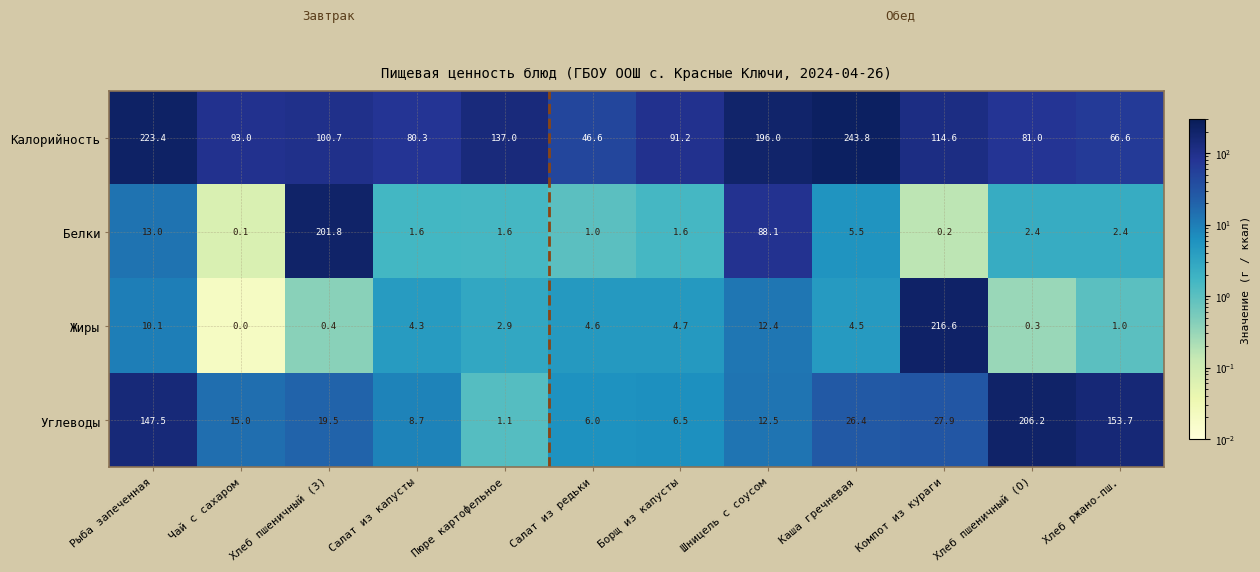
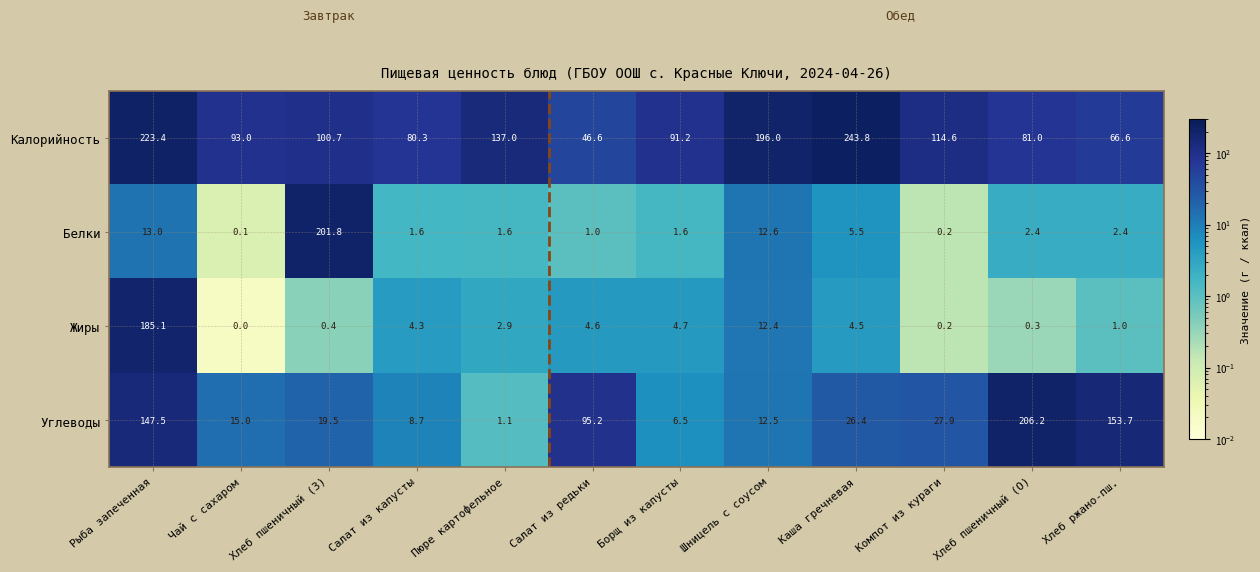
Белки, Шницель с соусом: 88.1 -> 12.6
Жиры, Рыба запеченная: 10.1 -> 185.1
Жиры, Компот из кураги: 216.6 -> 0.2
Углеводы, Салат из редьки: 6.0 -> 95.2
